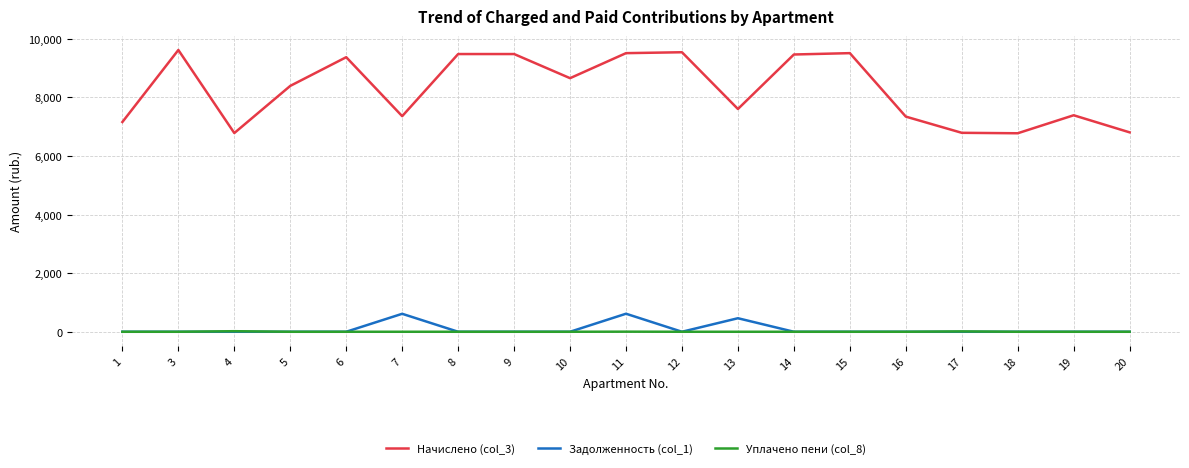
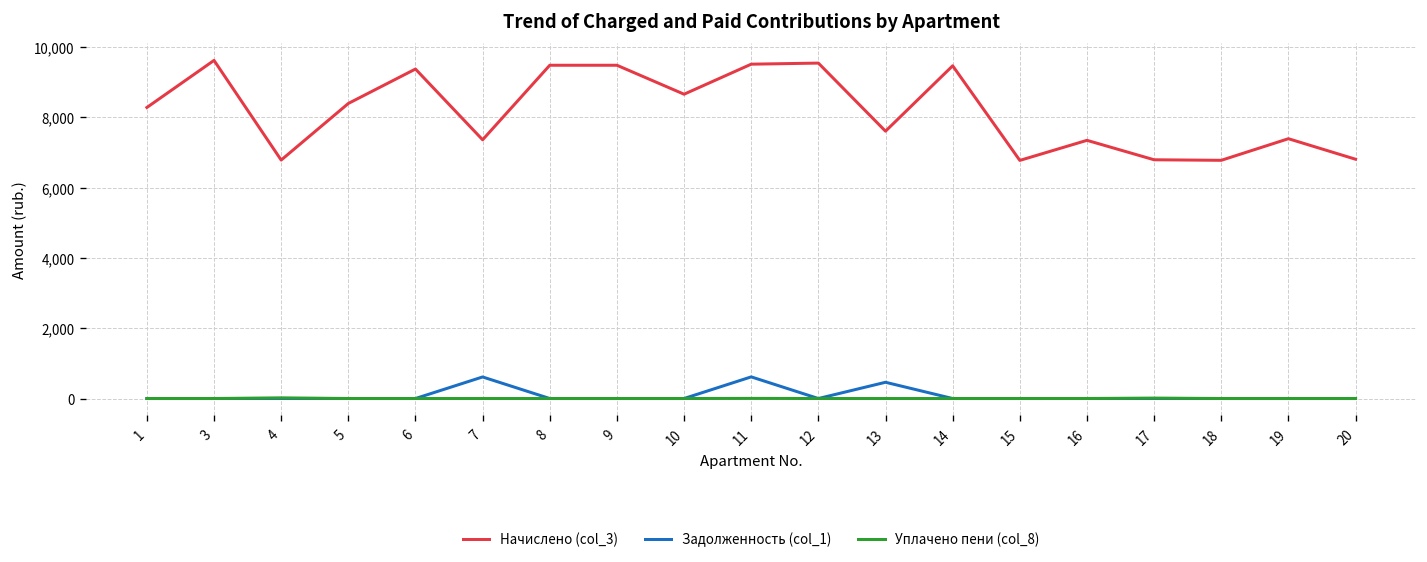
Начислено (col_3), 1: 7,200 -> 8,300
Начислено (col_3), 15: 9,500 -> 6,800
